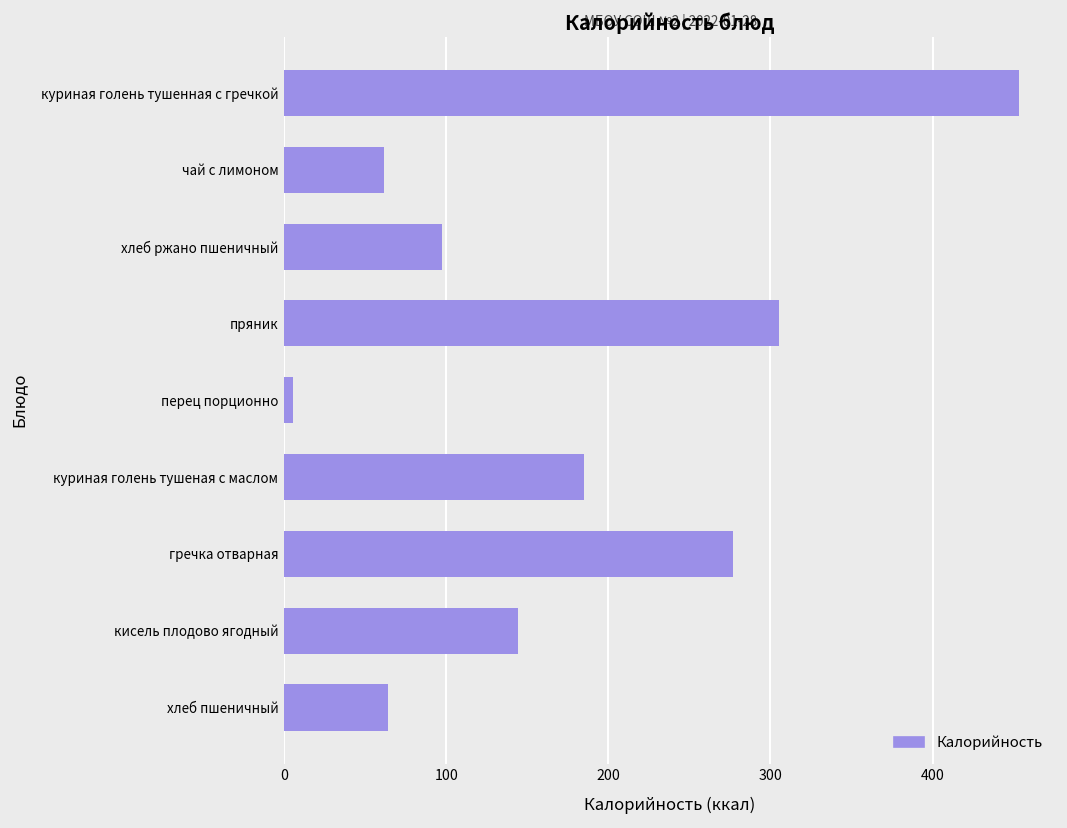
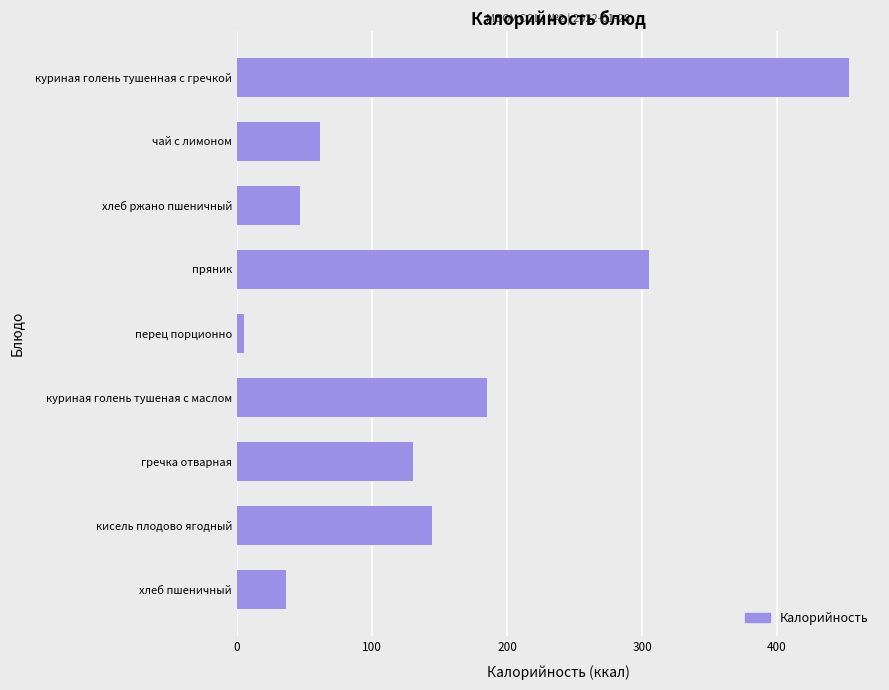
хлеб ржано пшеничный: 97 -> 47
гречка отварная: 277 -> 131
хлеб пшеничный: 64 -> 37
